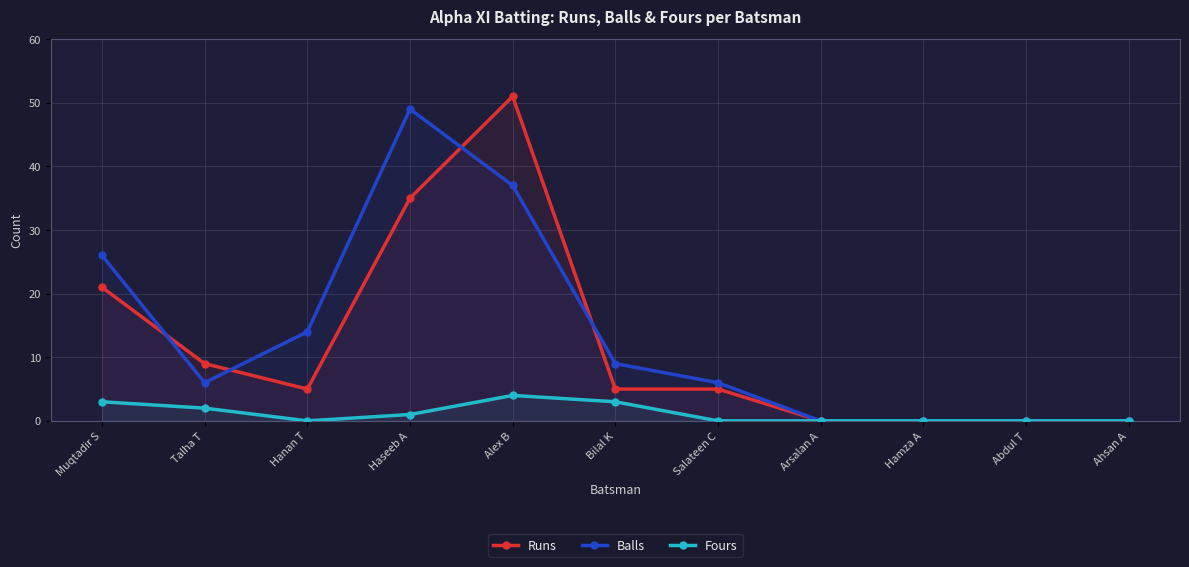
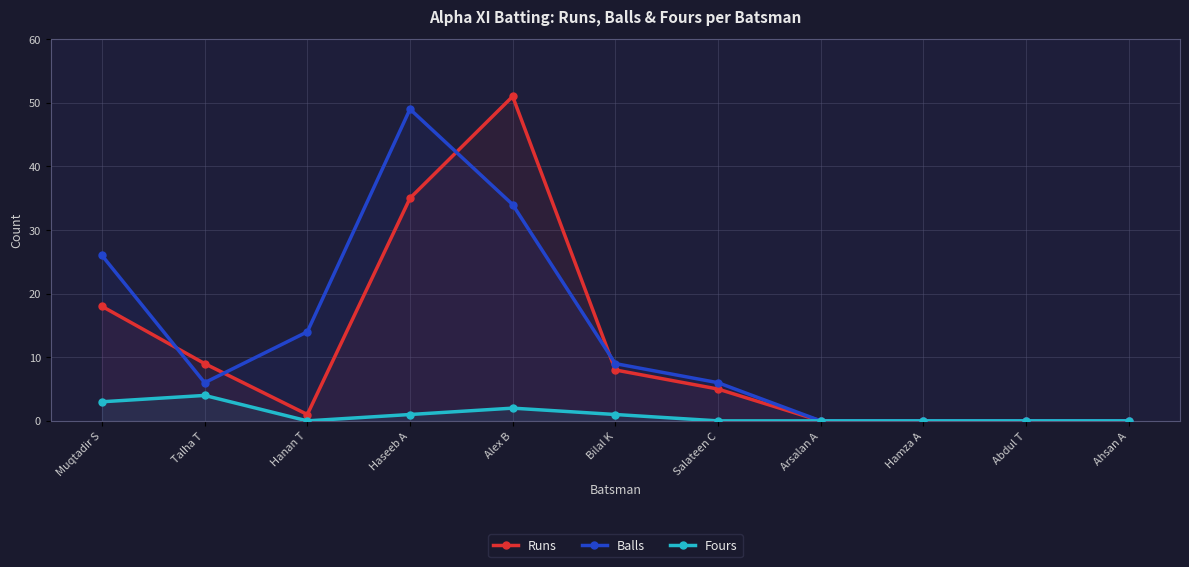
Runs, Muqtadir S: 21 -> 18
Fours, Talha T: 2 -> 4
Runs, Hanan T: 5 -> 1
Balls, Alex B: 37 -> 34
Fours, Alex B: 4 -> 2
Runs, Bilal K: 5 -> 8
Fours, Bilal K: 3 -> 1
